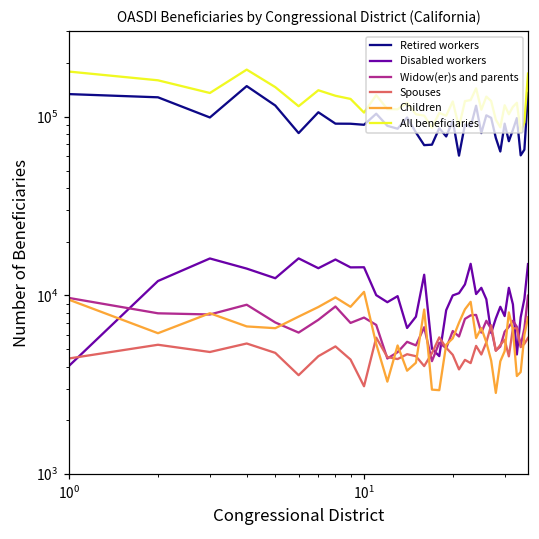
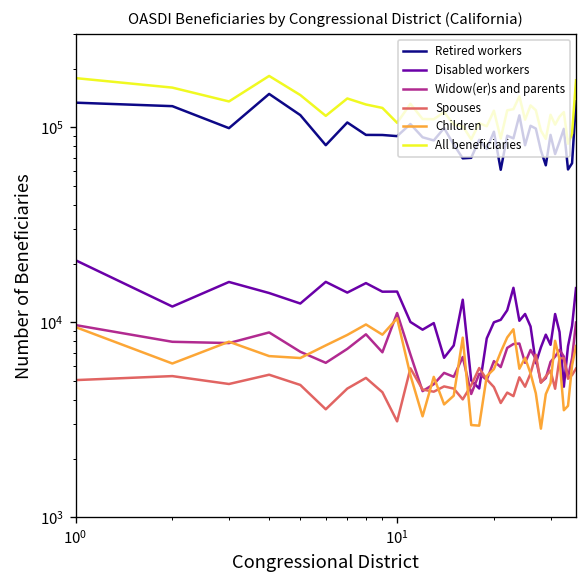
Disabled workers, 10^0: 4100 -> 21000
Spouses, 10^0: 4400 -> 5100
Widow(er)s and parents, 10^1: 8000 -> 11000
